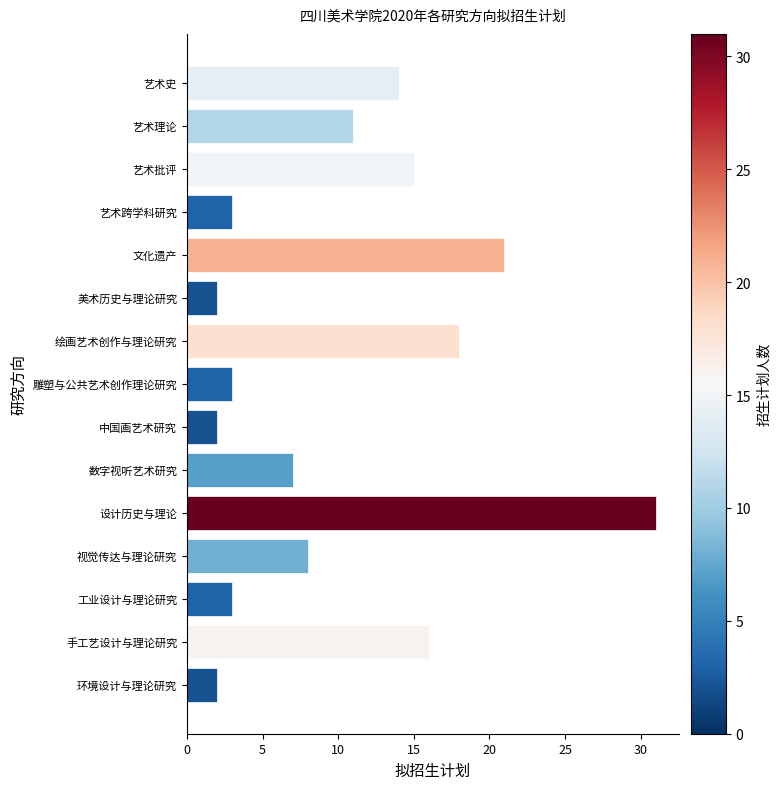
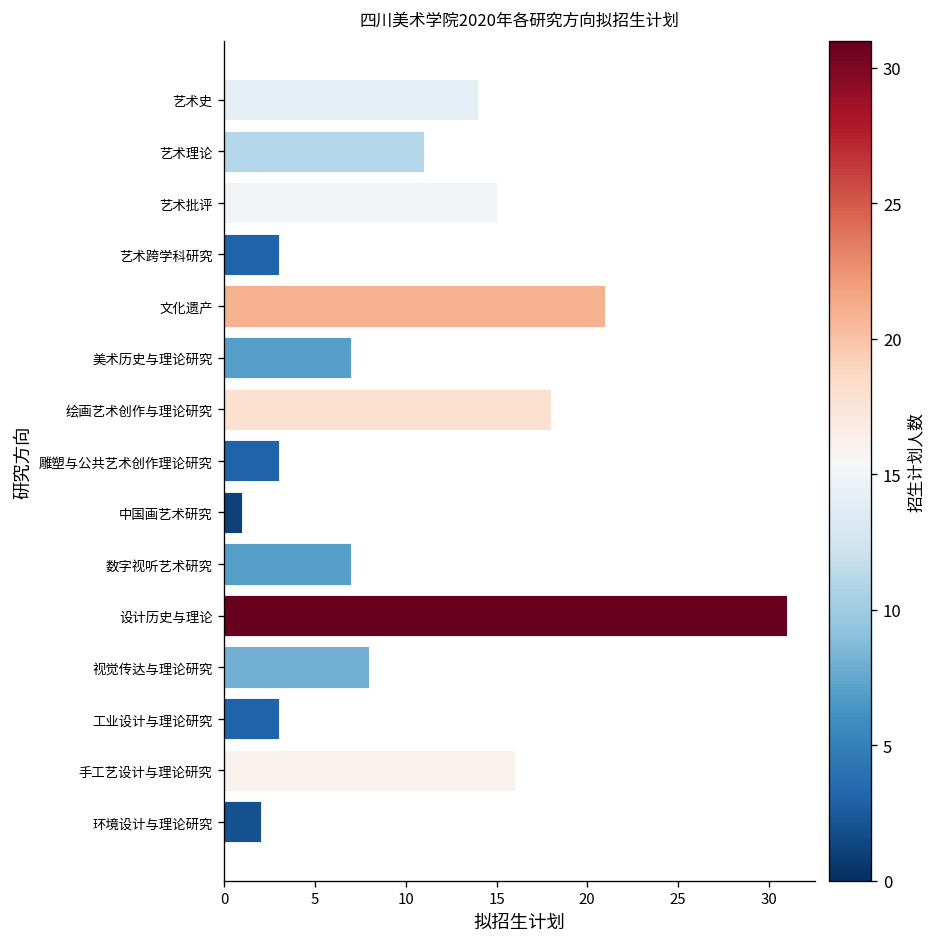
美术历史与理论研究: 2 -> 7
中国画艺术研究: 2 -> 1
